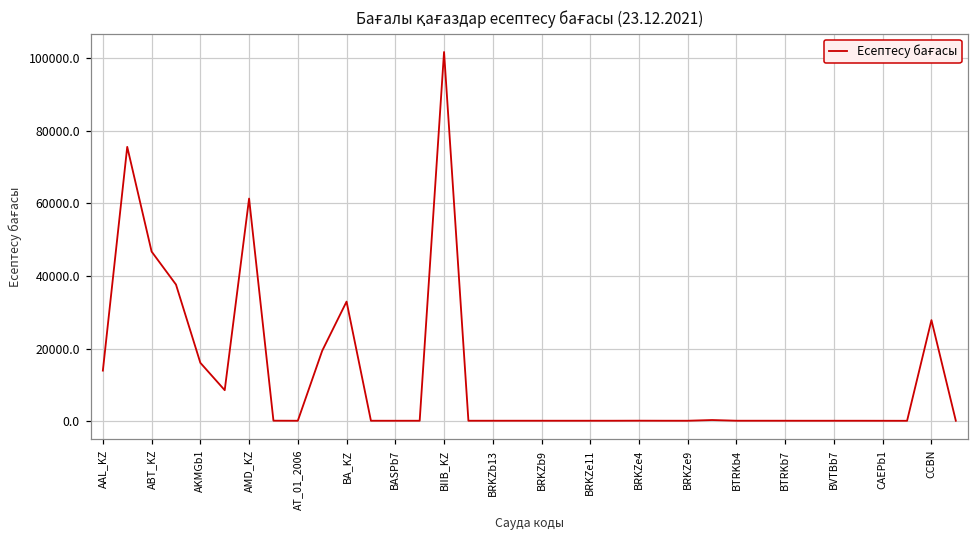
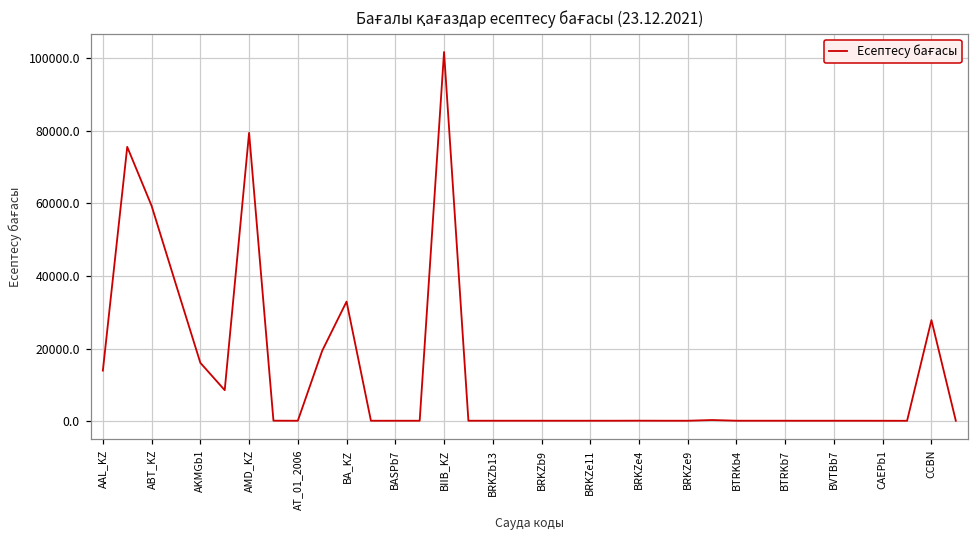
ABT_KZ: 47000 -> 59000
AMD_KZ: 61000 -> 79000
